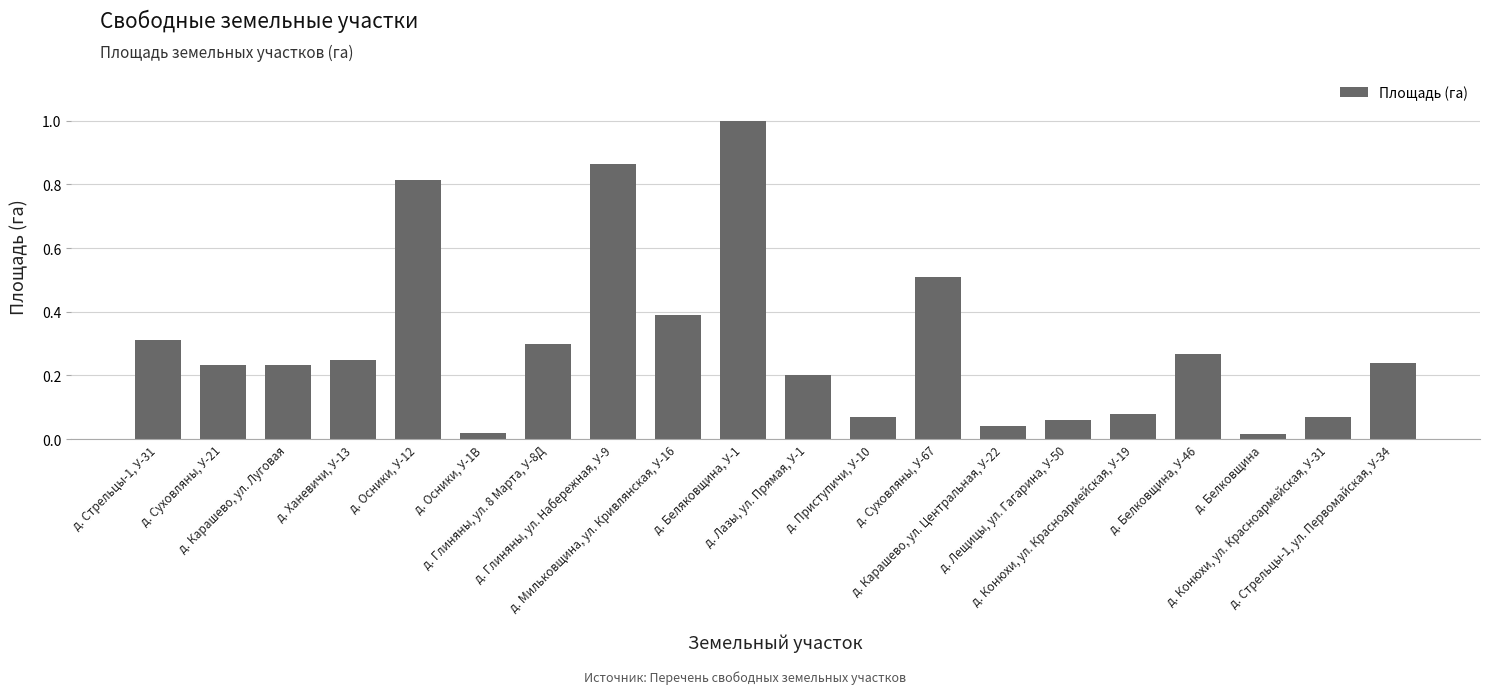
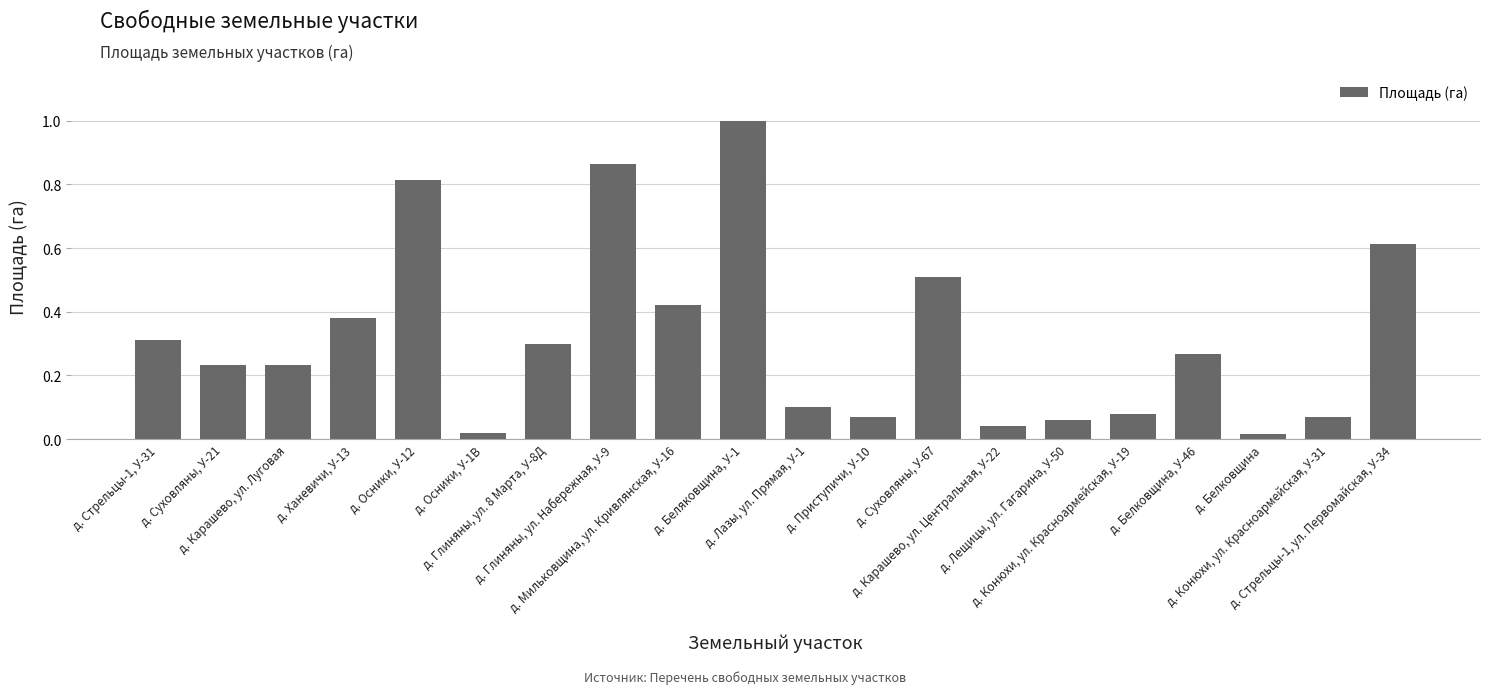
д. Ханевичи, У-13: 0.25 -> 0.38
д. Мильковщина, ул. Кривлянская, У-16: 0.39 -> 0.42
д. Лазы, ул. Прямая, У-1: 0.2 -> 0.1
д. Стрельцы-1, ул. Первомайская, У-34: 0.24 -> 0.61
